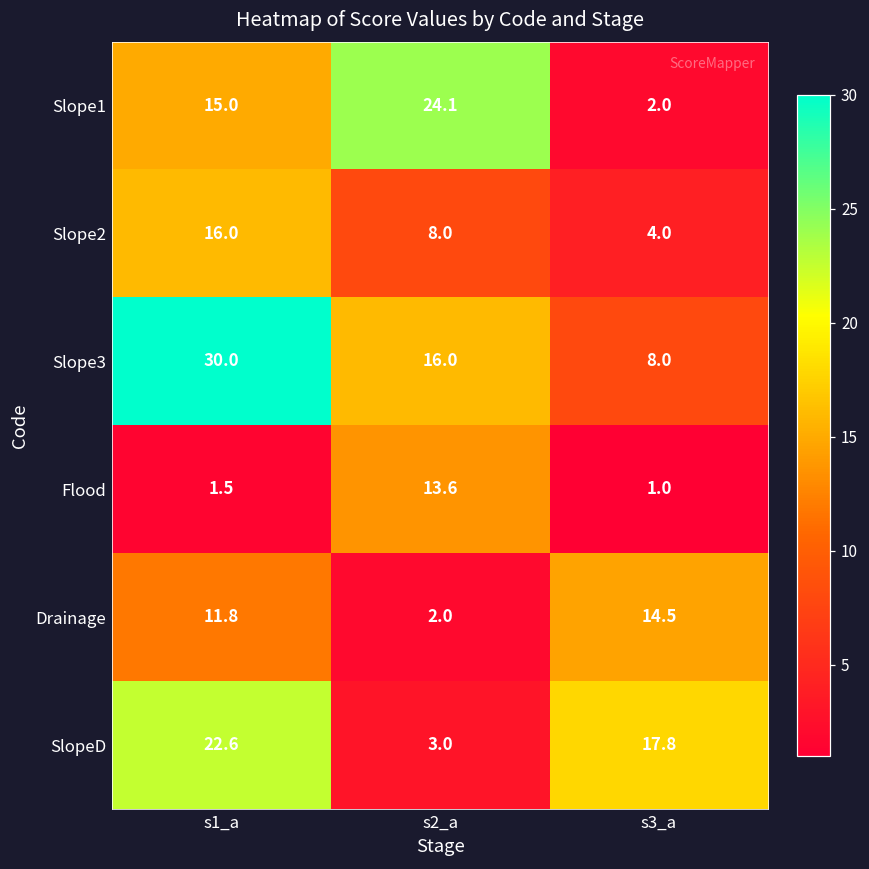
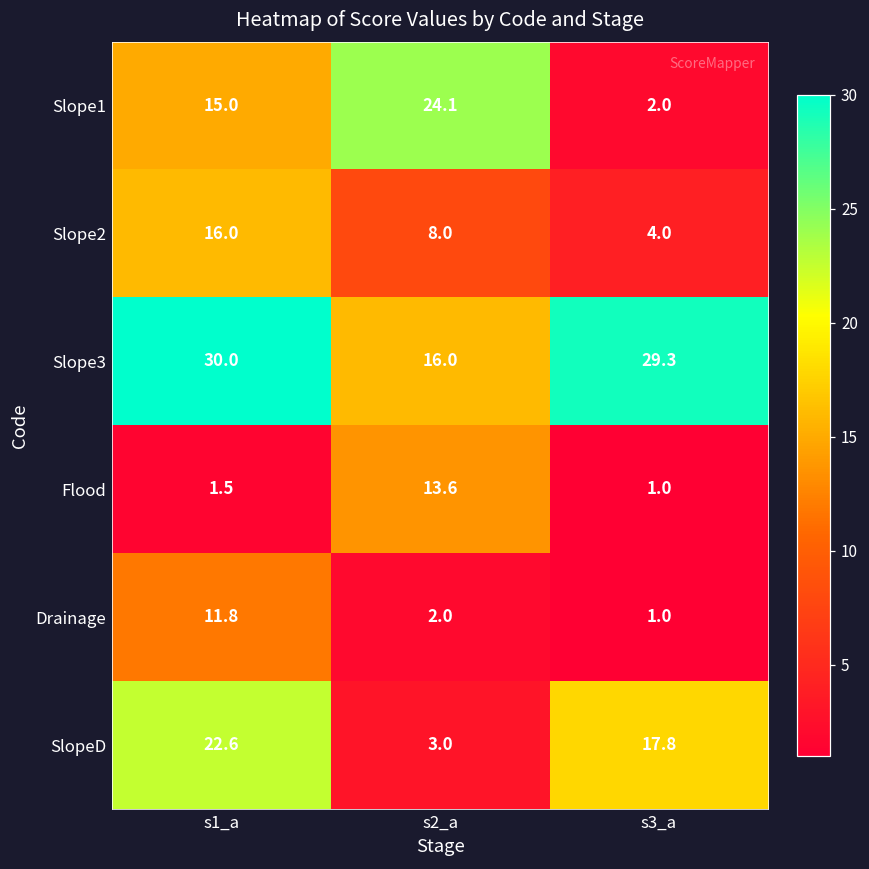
Slope3, s3_a: 8.0 -> 29.3
Drainage, s3_a: 14.5 -> 1.0
